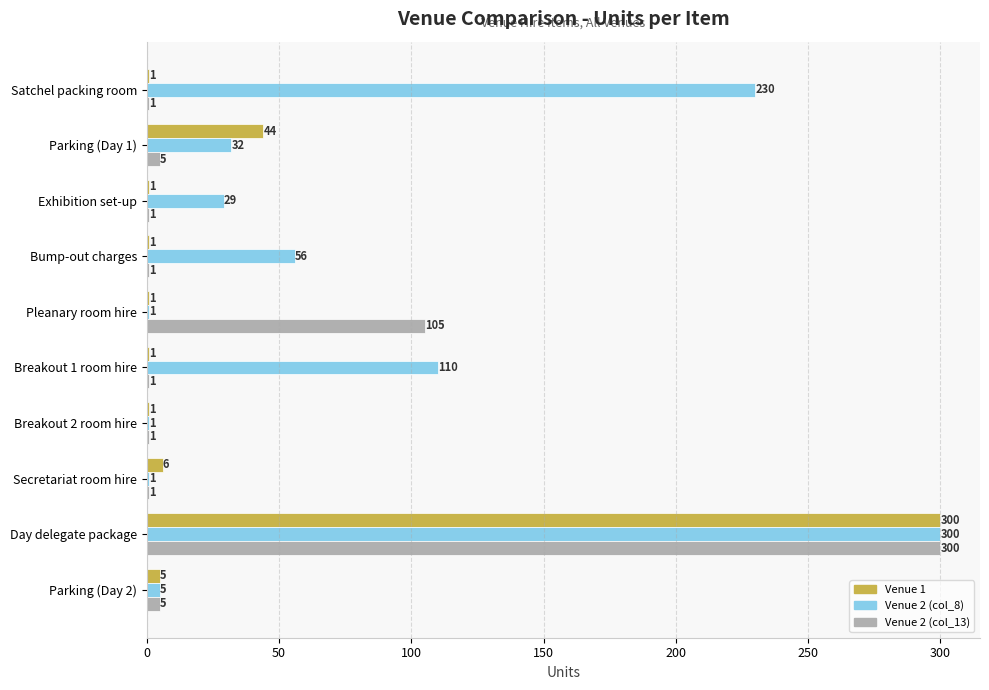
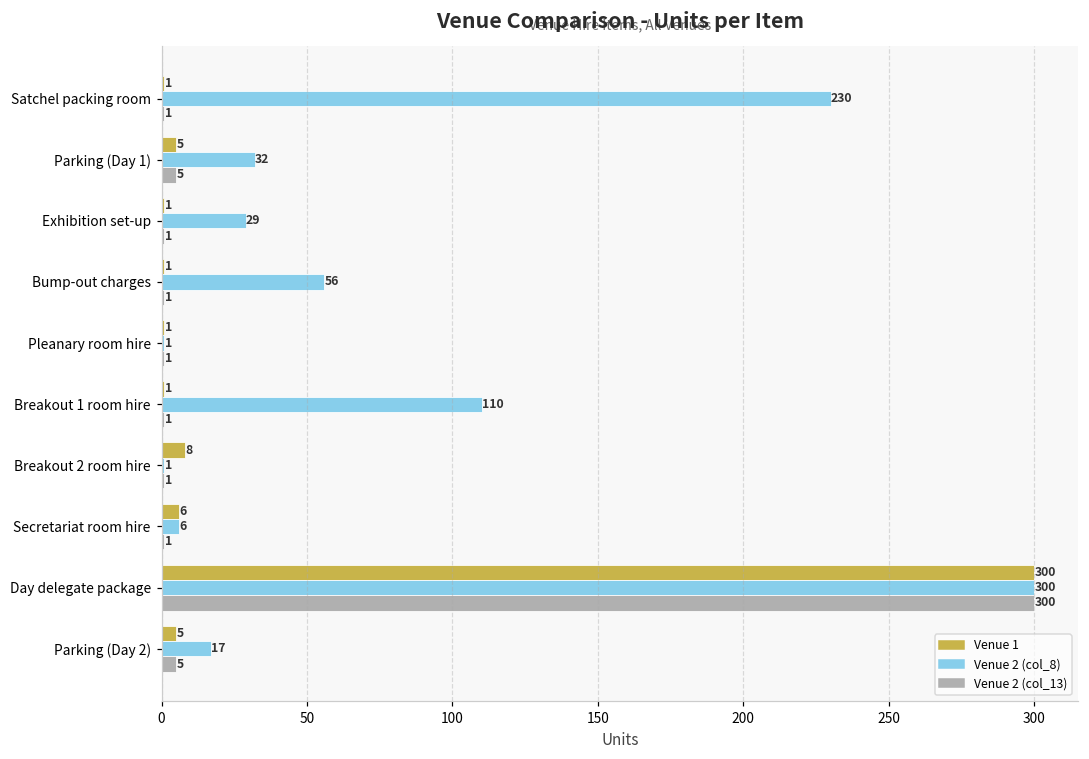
Venue 1, Parking (Day 1): 44 -> 5
Venue 2 (col_13), Pleanary room hire: 105 -> 1
Venue 1, Breakout 2 room hire: 1 -> 8
Venue 2 (col_8), Secretariat room hire: 1 -> 6
Venue 2 (col_8), Parking (Day 2): 5 -> 17
